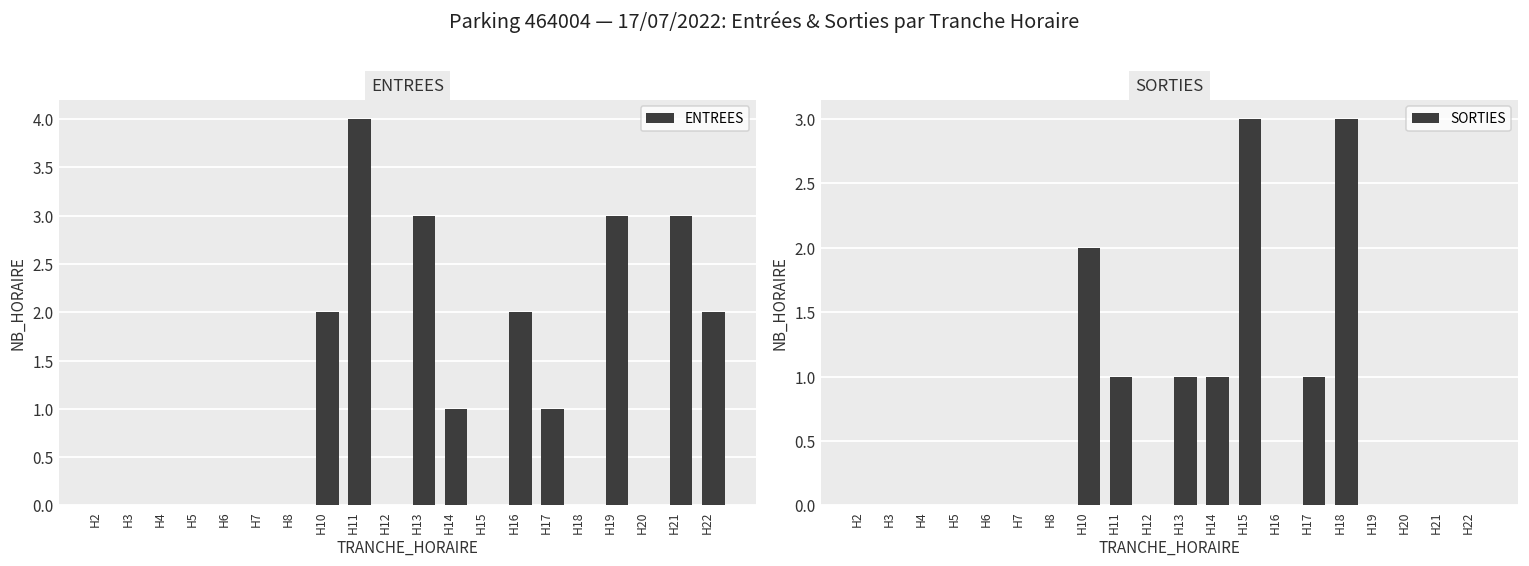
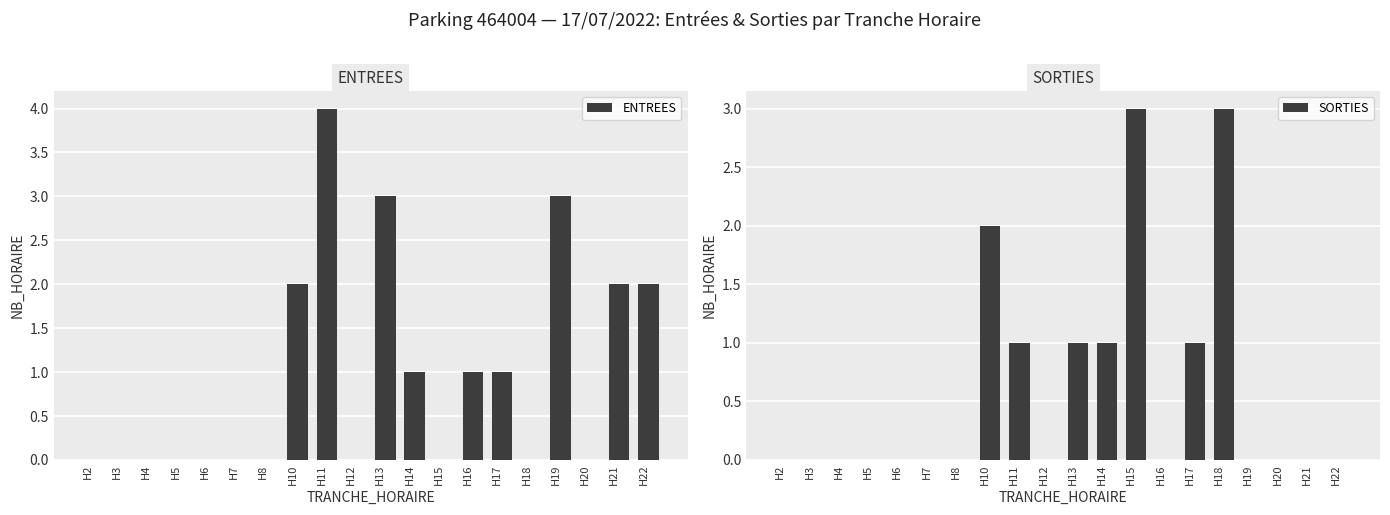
ENTREES, H16: 2 -> 1
ENTREES, H21: 3 -> 2
